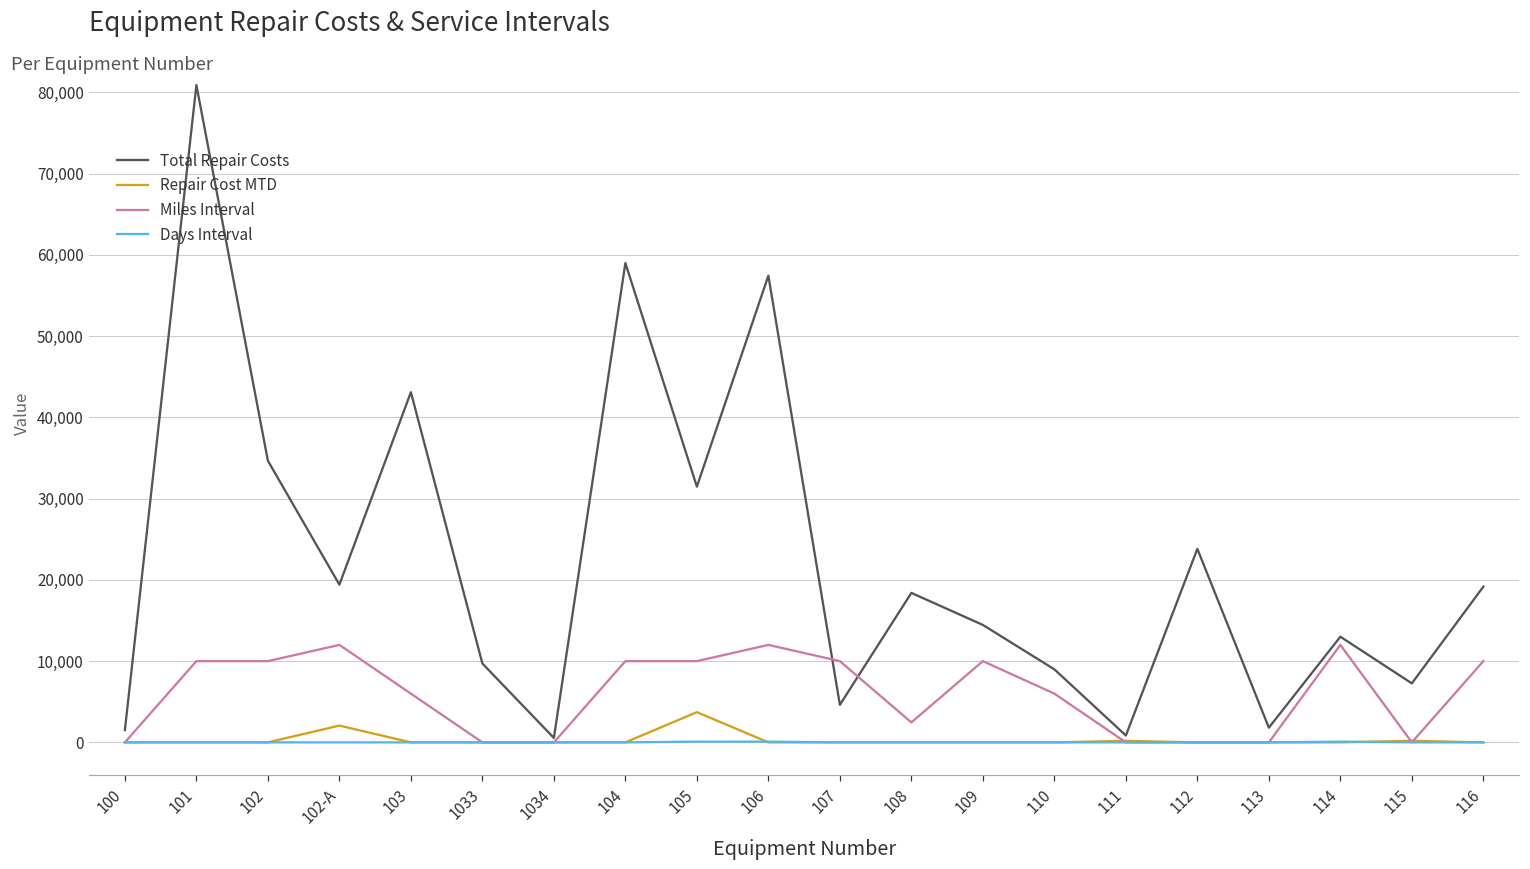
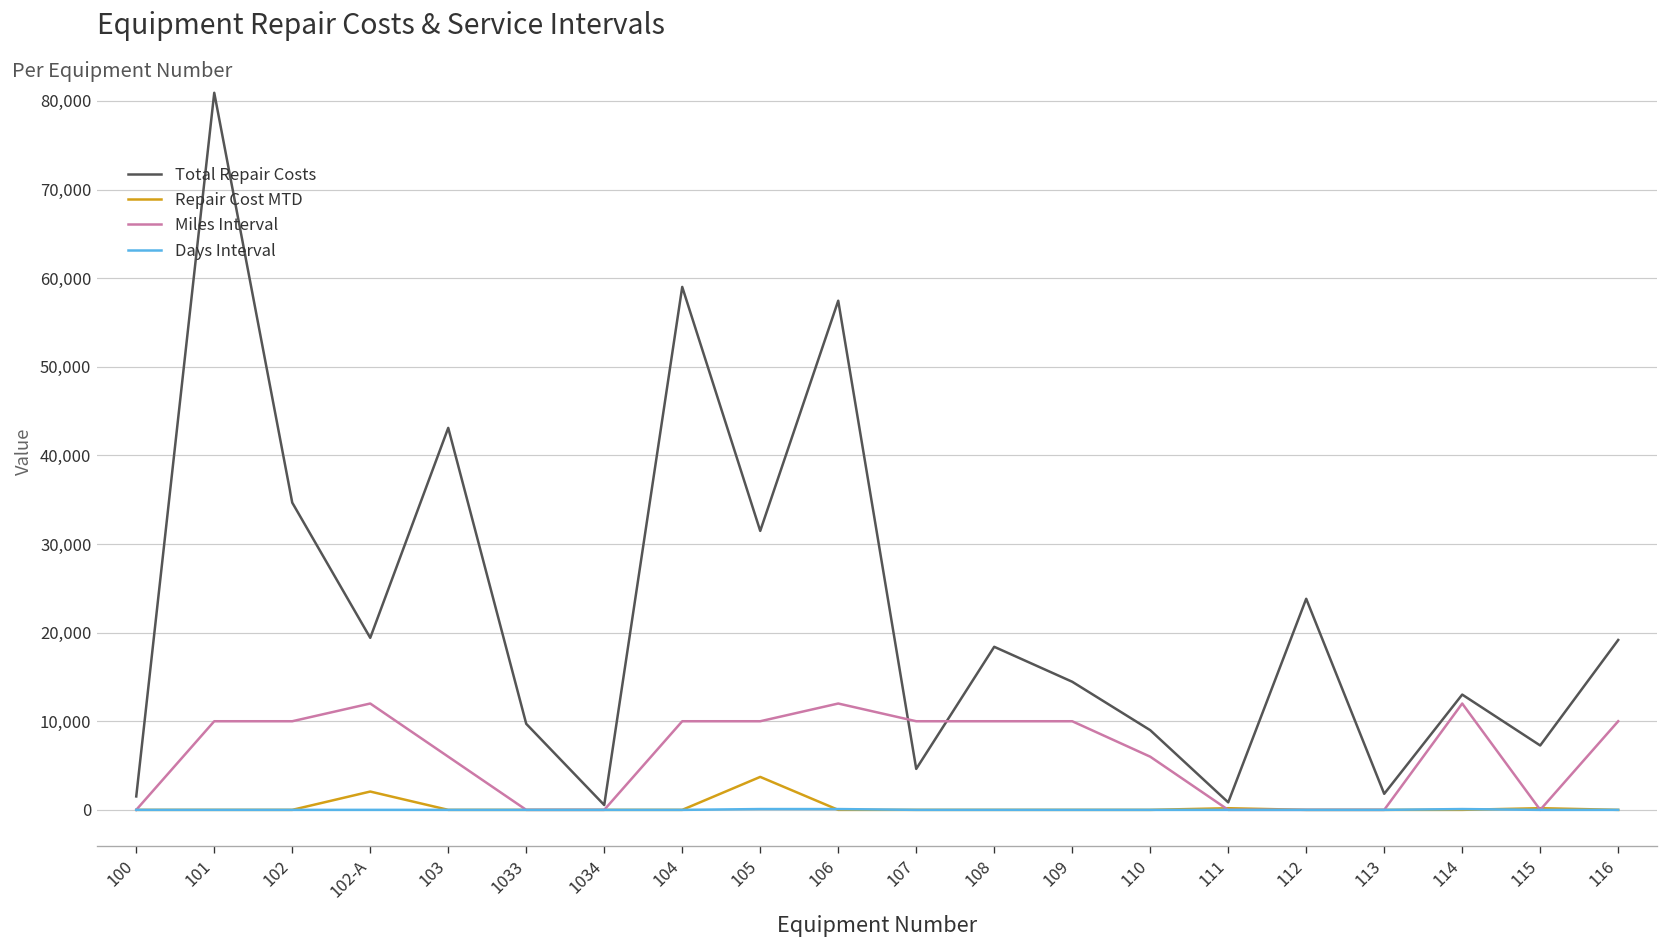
Miles Interval, 108: 2,000 -> 10,000
